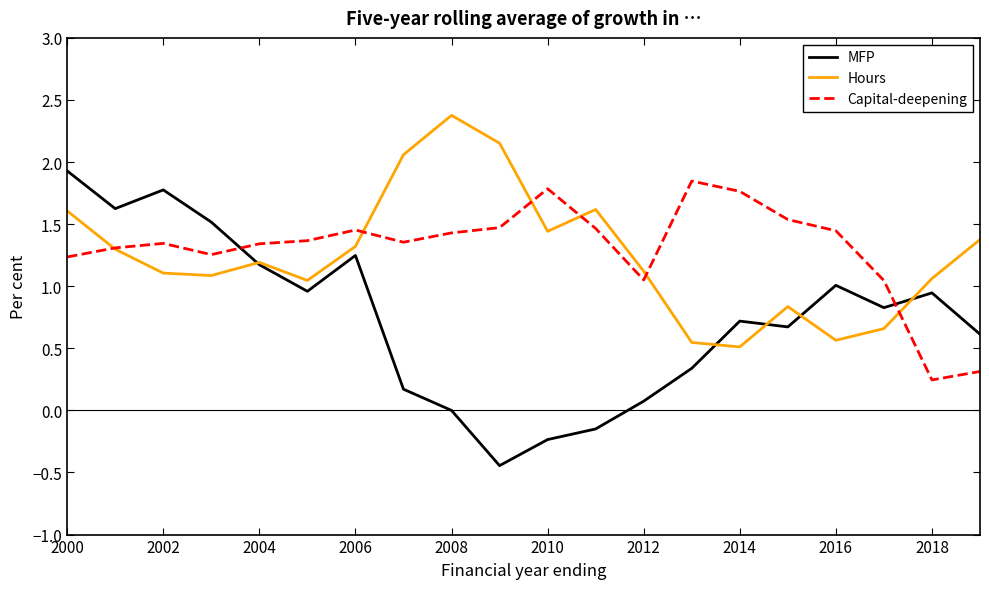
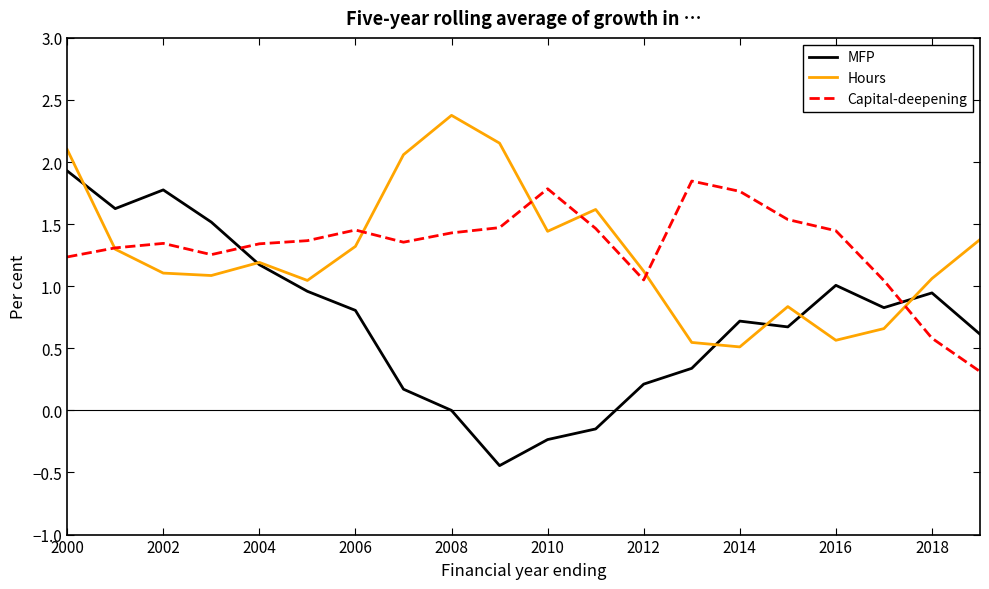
Hours, 2000: 1.61 -> 2.10
MFP, 2006: 1.25 -> 0.81
MFP, 2012: 0.07 -> 0.21
Capital-deepening, 2018: 0.25 -> 0.58
